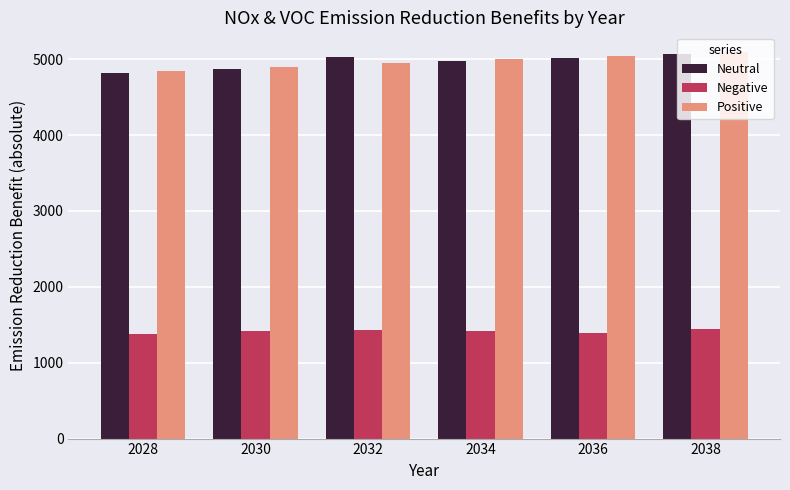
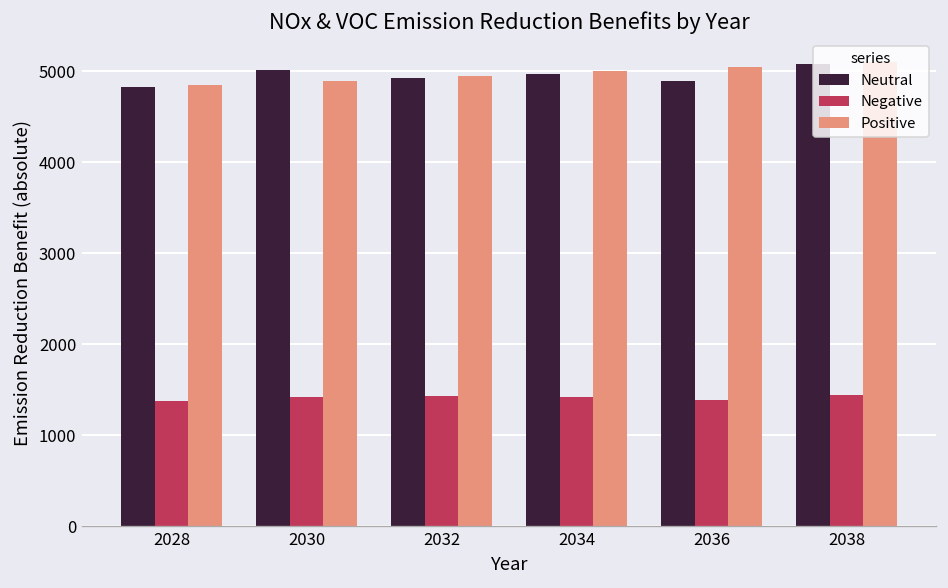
Neutral, 2030: 4900 -> 5000
Neutral, 2032: 5000 -> 4900
Neutral, 2036: 5000 -> 4900
